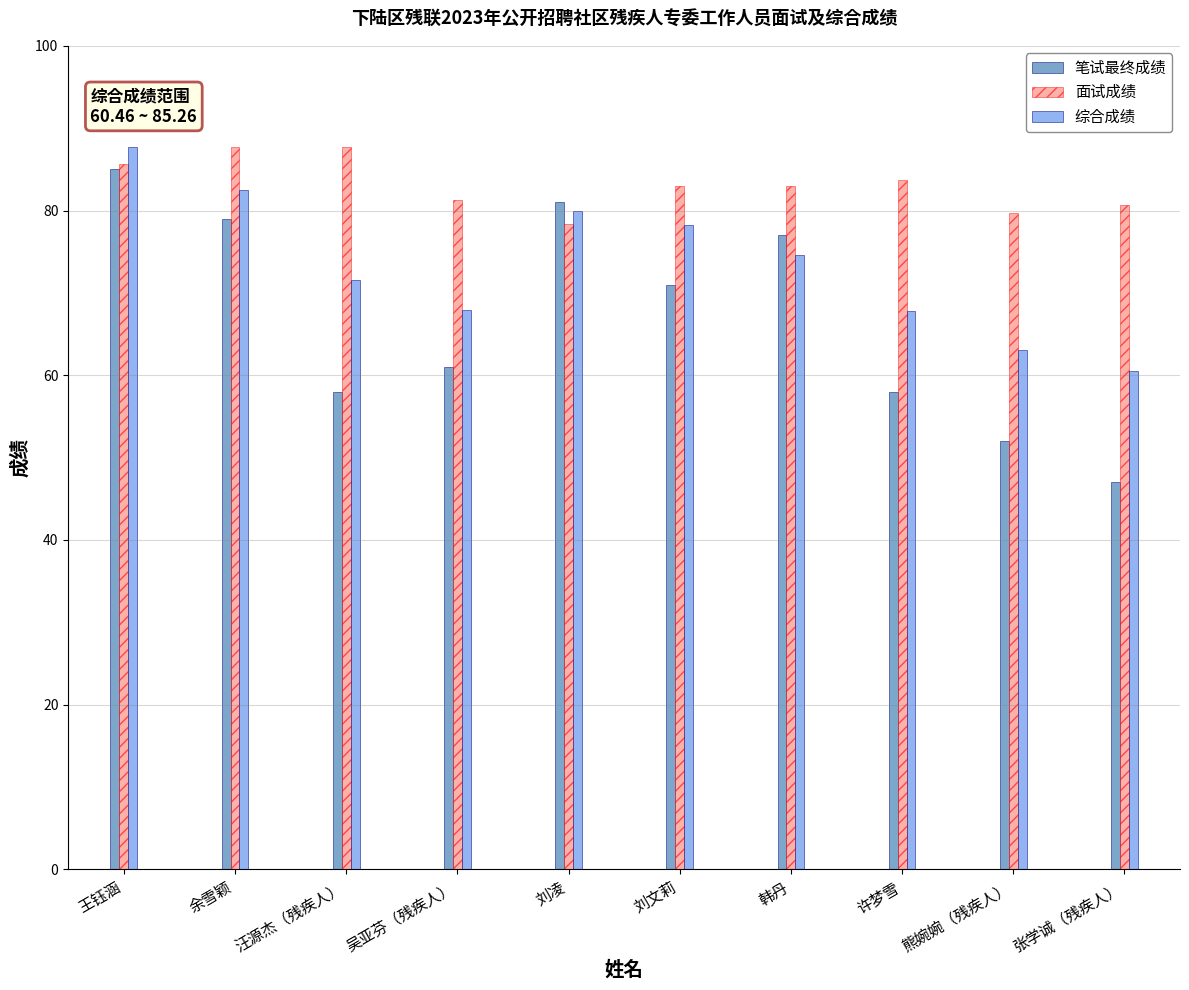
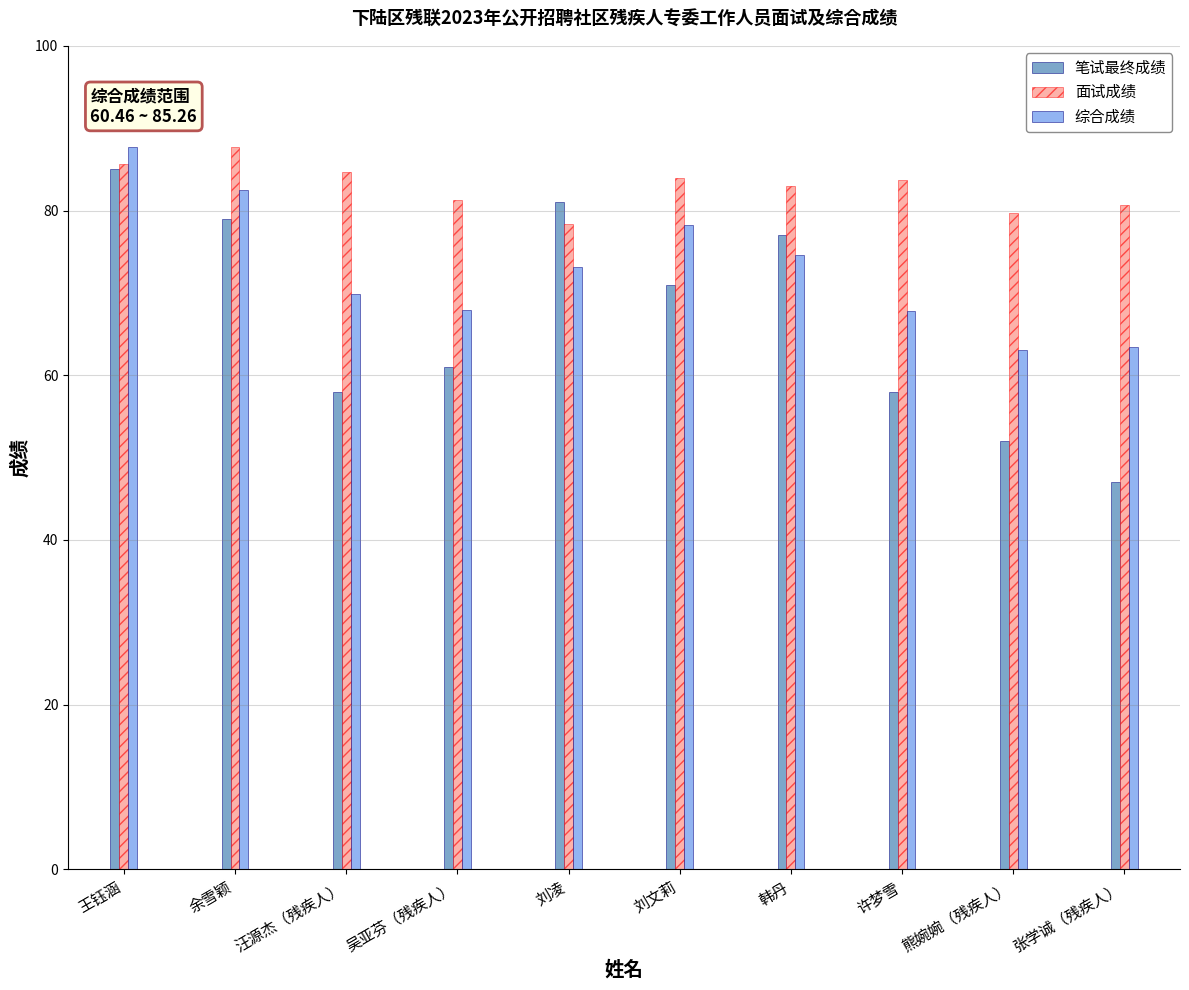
面试成绩, 汪源杰（残疾人）: 88 -> 85
综合成绩, 汪源杰（残疾人）: 72 -> 70
综合成绩, 刘凌: 80 -> 73
面试成绩, 刘文莉: 83 -> 84
综合成绩, 张学诚（残疾人）: 60 -> 63
